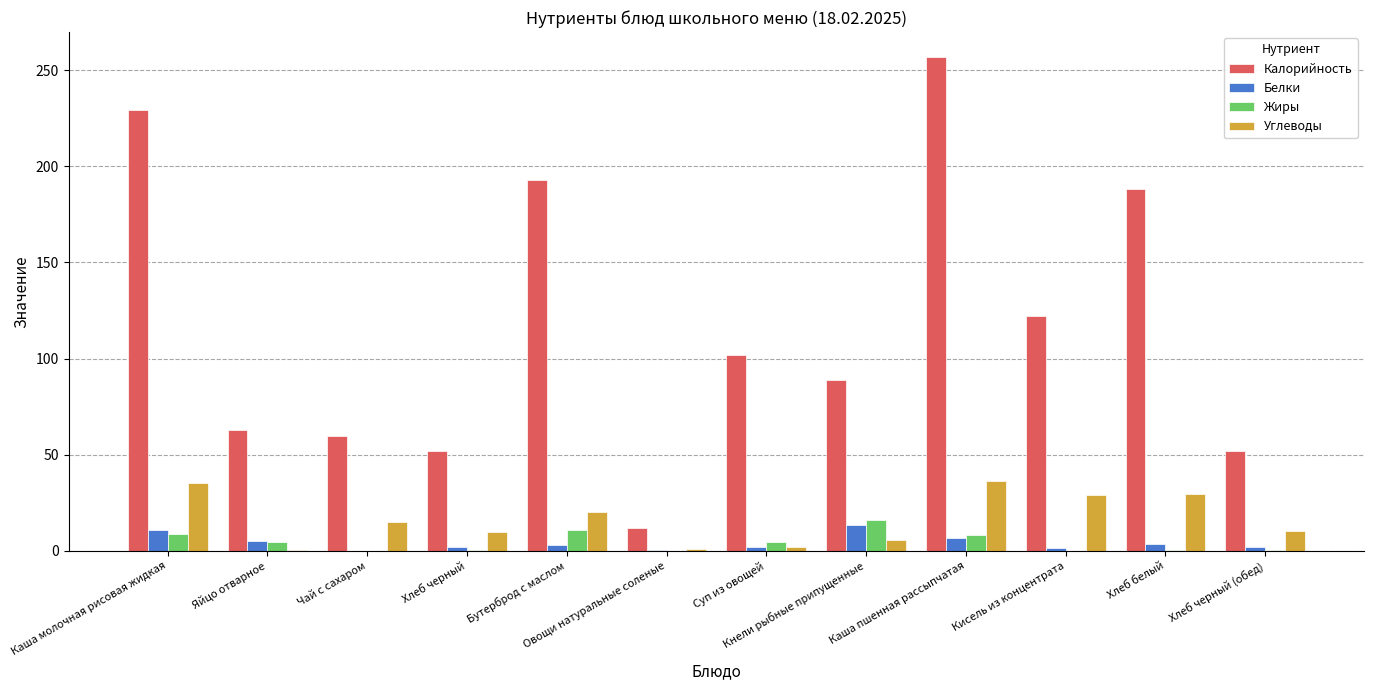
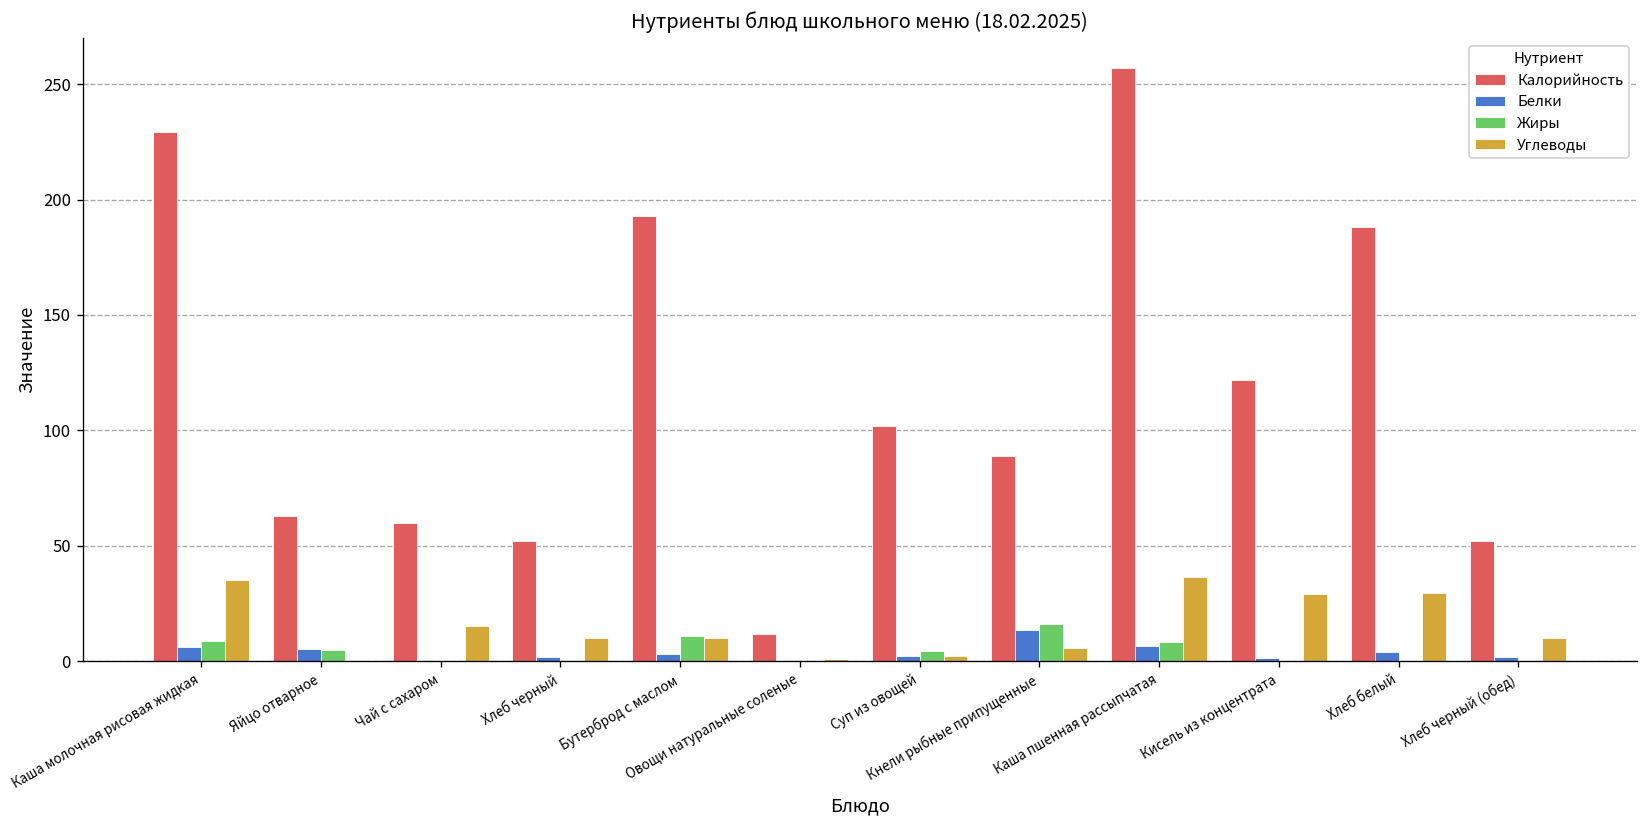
Белки, Каша молочная рисовая жидкая: 11 -> 6
Углеводы, Бутерброд с маслом: 20 -> 10
